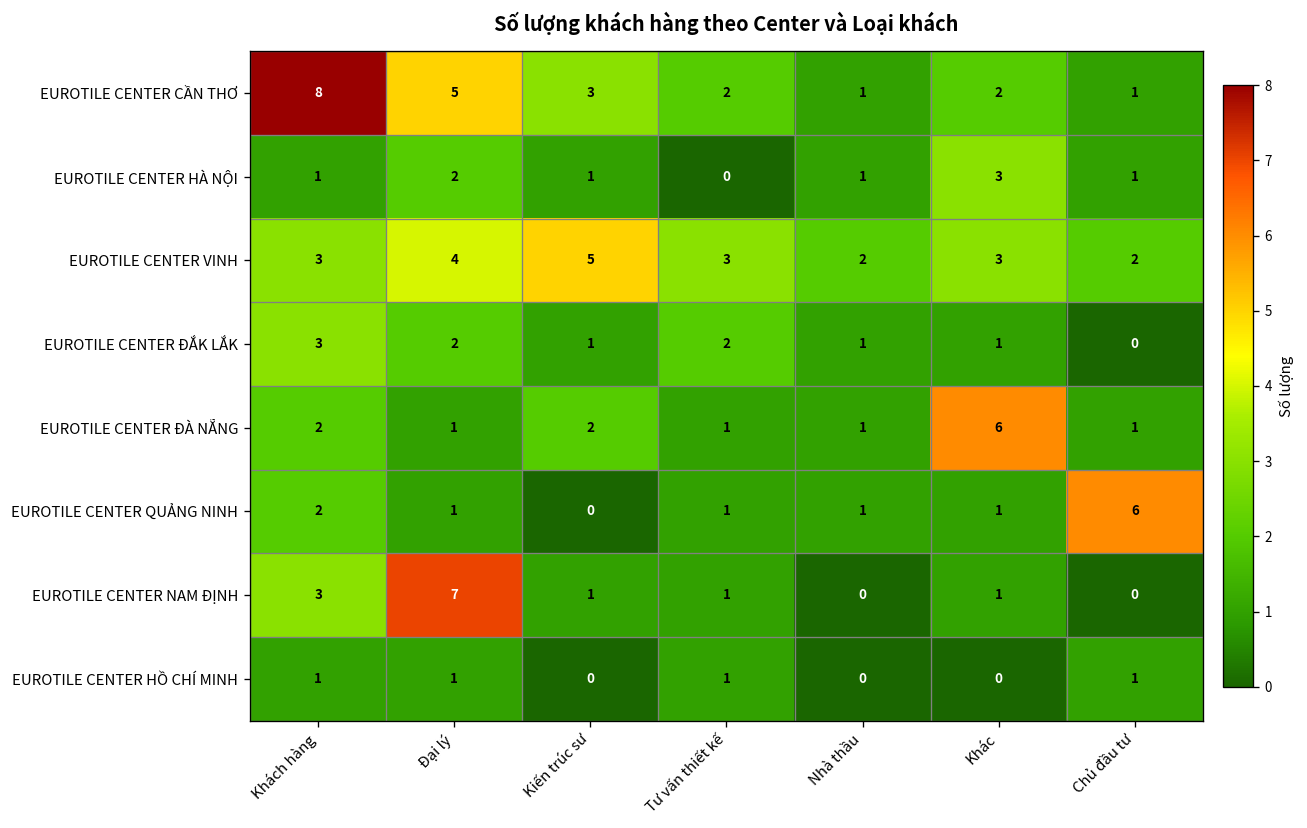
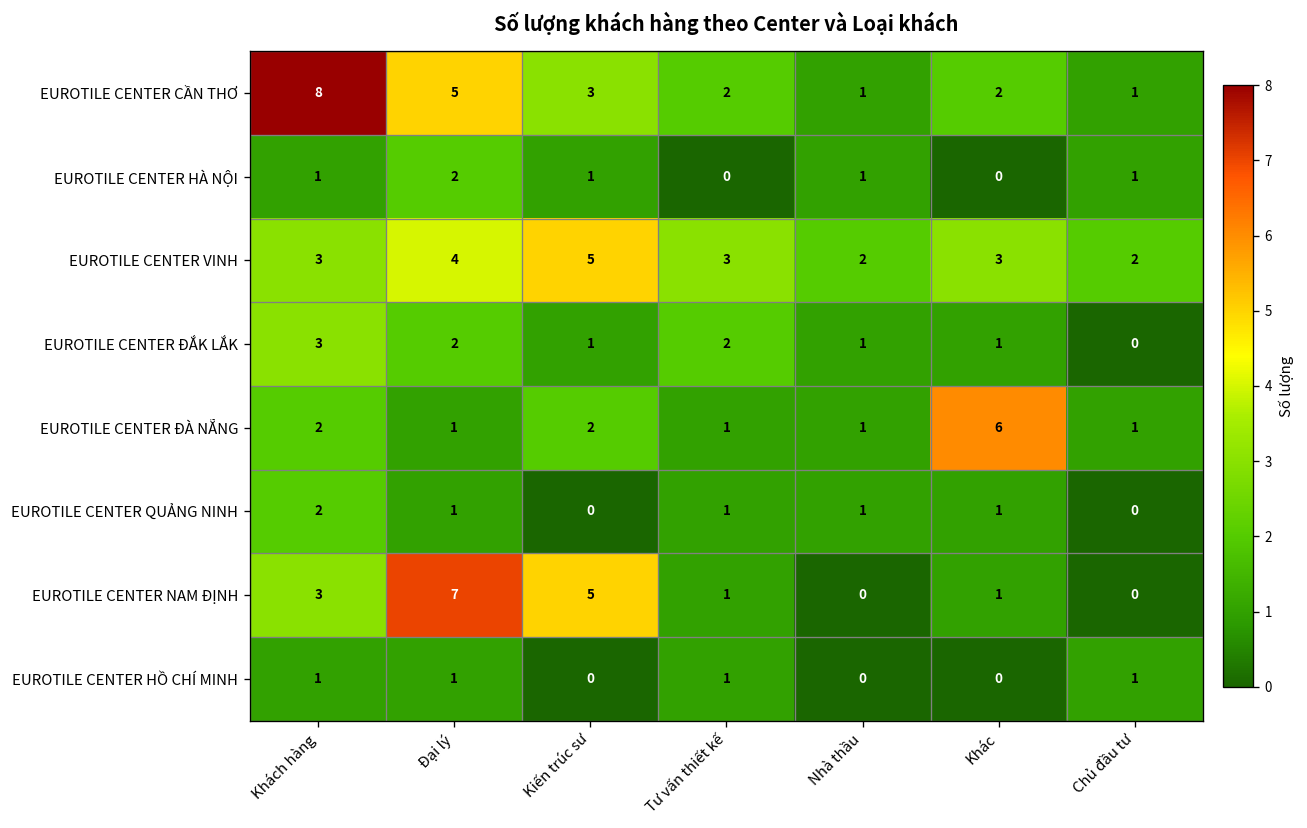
EUROTILE CENTER HÀ NỘI, Khác: 3 -> 0
EUROTILE CENTER QUẢNG NINH, Chủ đầu tư: 6 -> 0
EUROTILE CENTER NAM ĐỊNH, Kiến trúc sư: 1 -> 5
